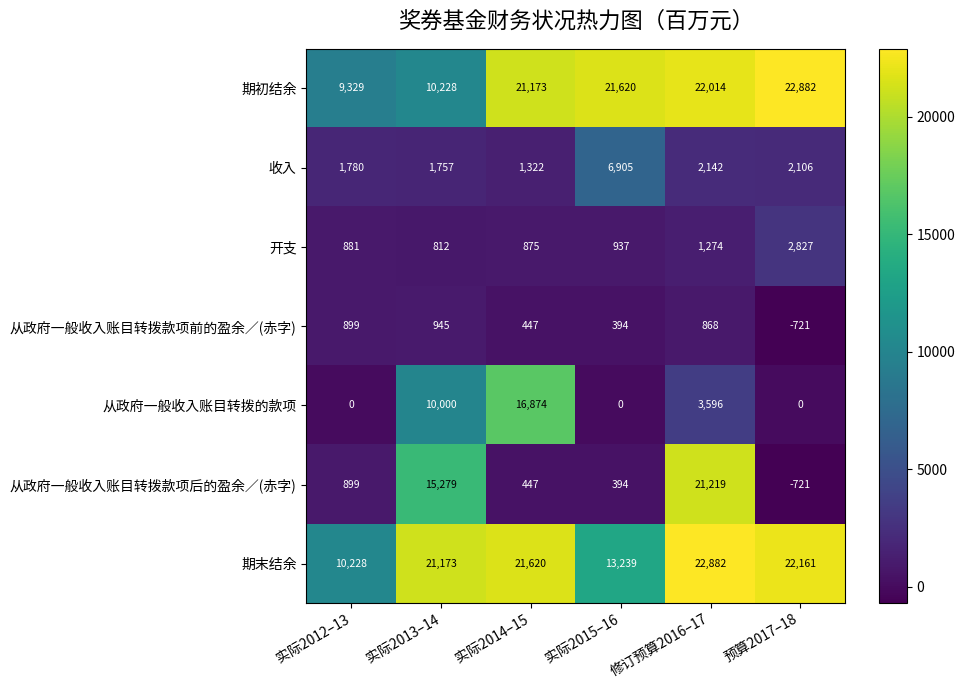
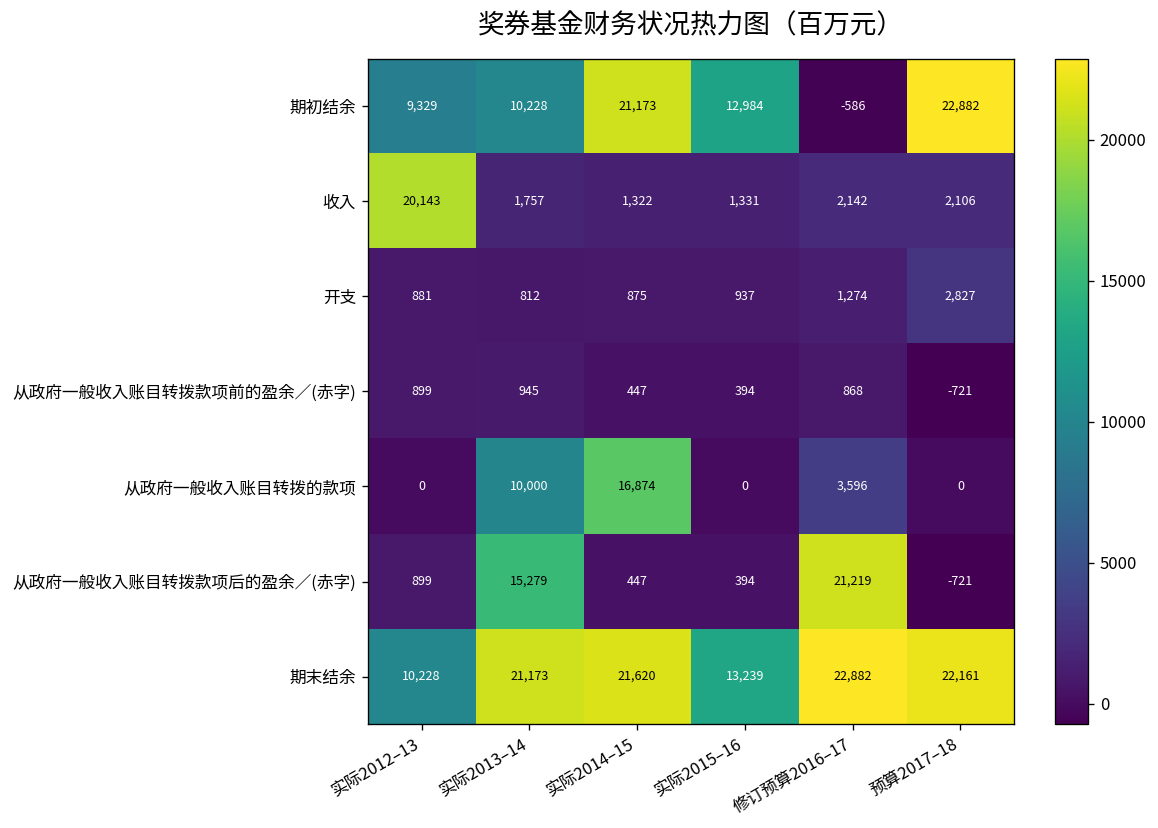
期初结余, 实际2015–16: 21,620 -> 12,984
期初结余, 修订预算2016–17: 22,014 -> -586
收入, 实际2012–13: 1,780 -> 20,143
收入, 实际2015–16: 6,905 -> 1,331
